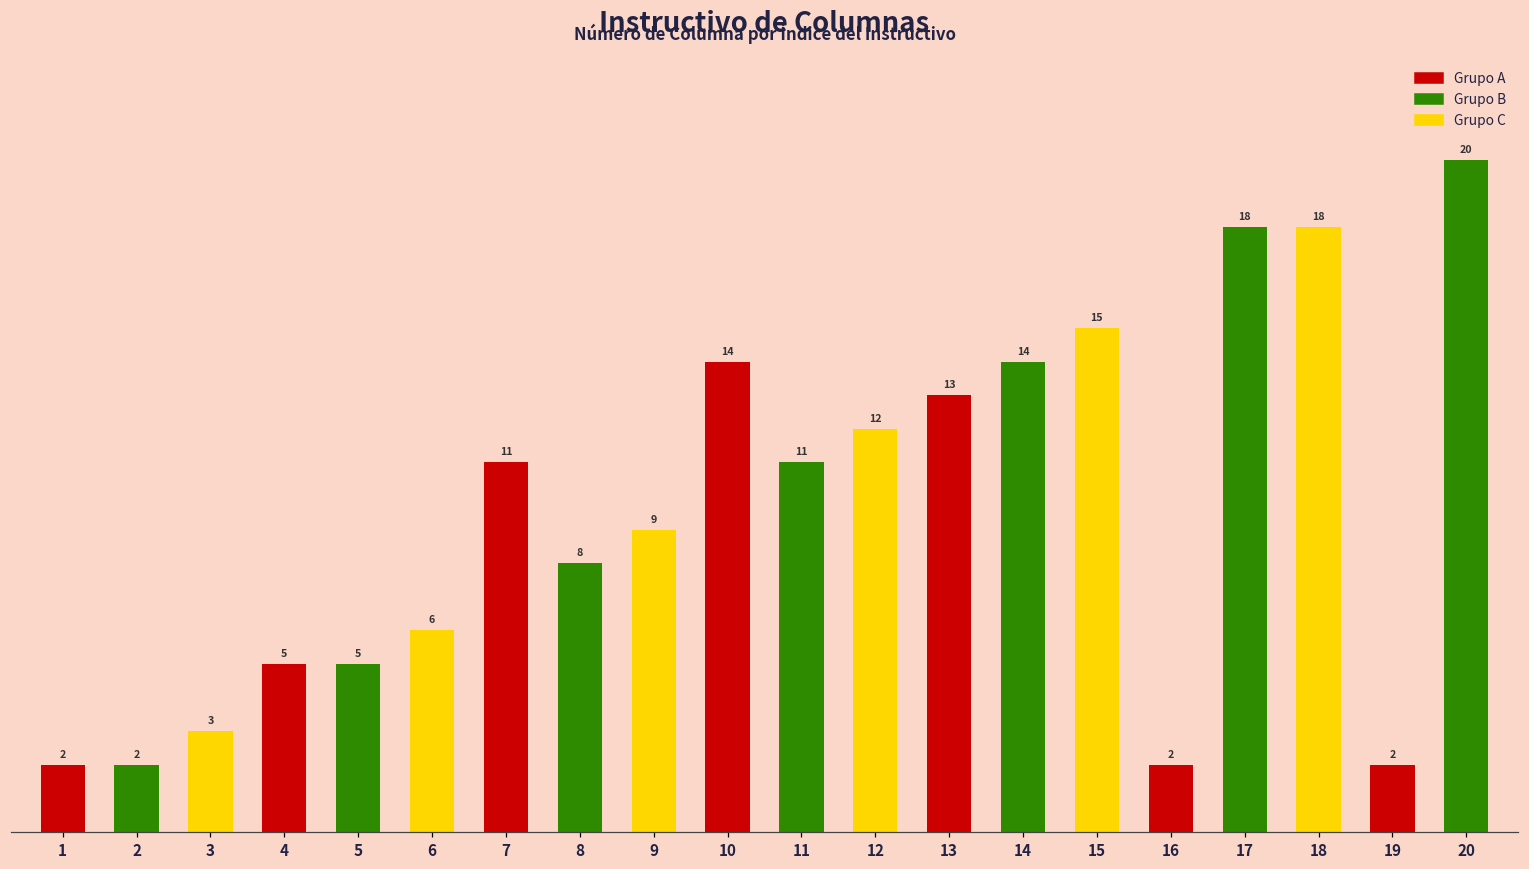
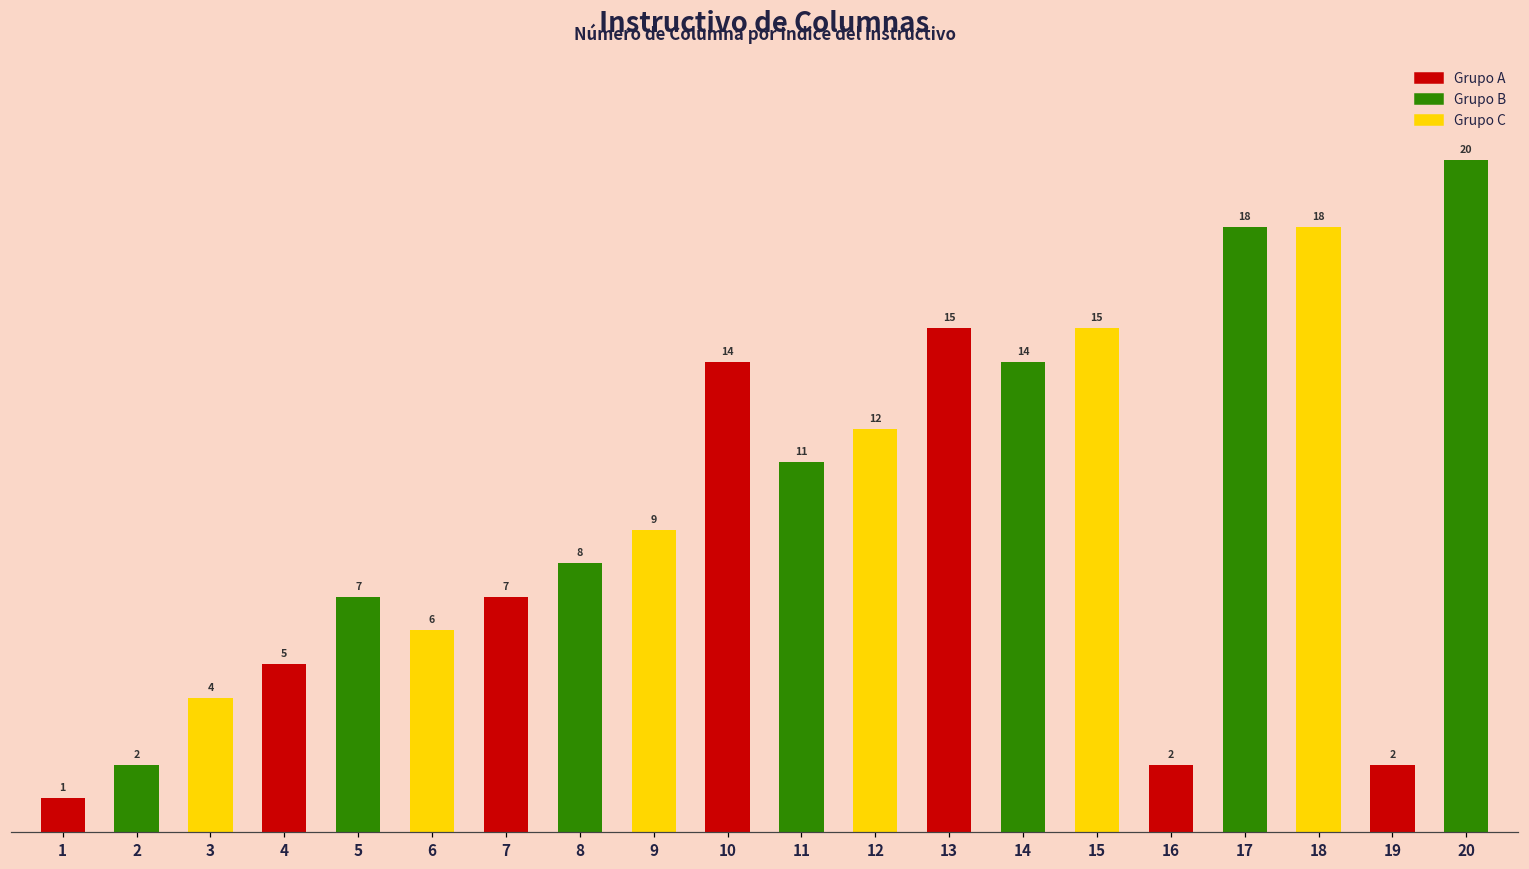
1: 2 -> 1
3: 3 -> 4
5: 5 -> 7
7: 11 -> 7
13: 13 -> 15
